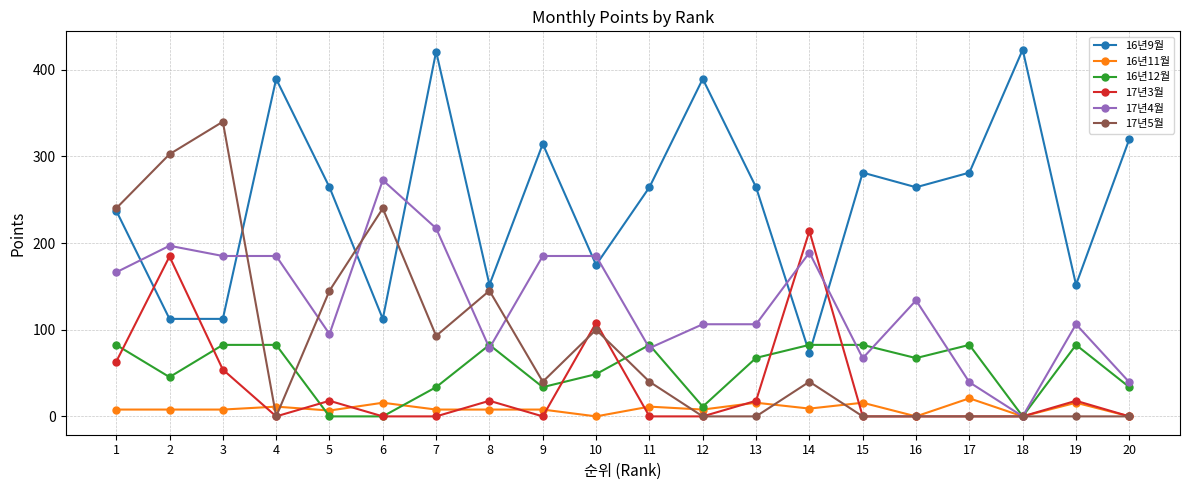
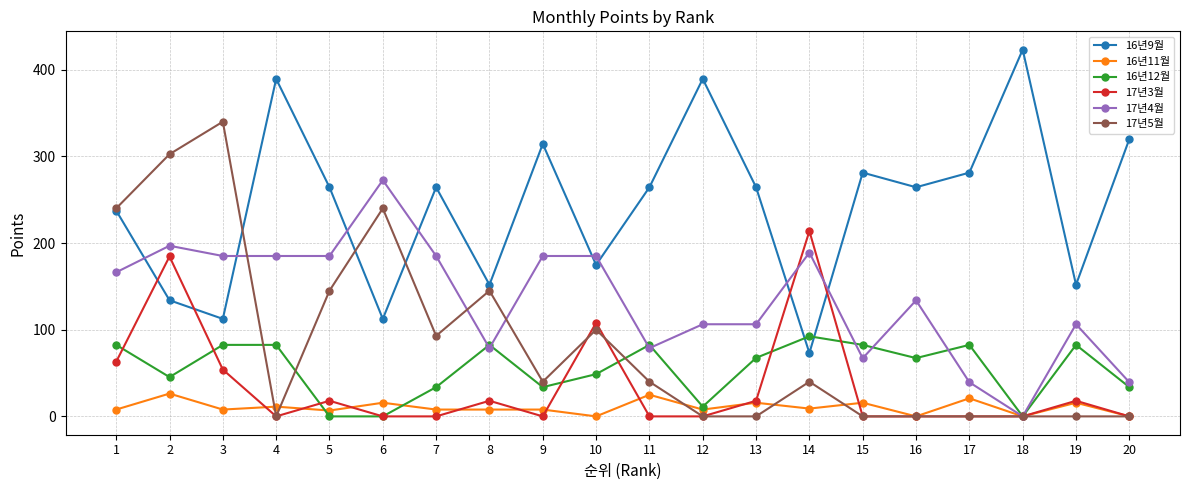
16년9월, 2: 110 -> 130
16년11월, 2: 10 -> 30
17년4월, 5: 100 -> 190
16년9월, 7: 420 -> 260
17년4월, 7: 220 -> 190
16년11월, 11: 10 -> 20
16년12월, 14: 80 -> 90
